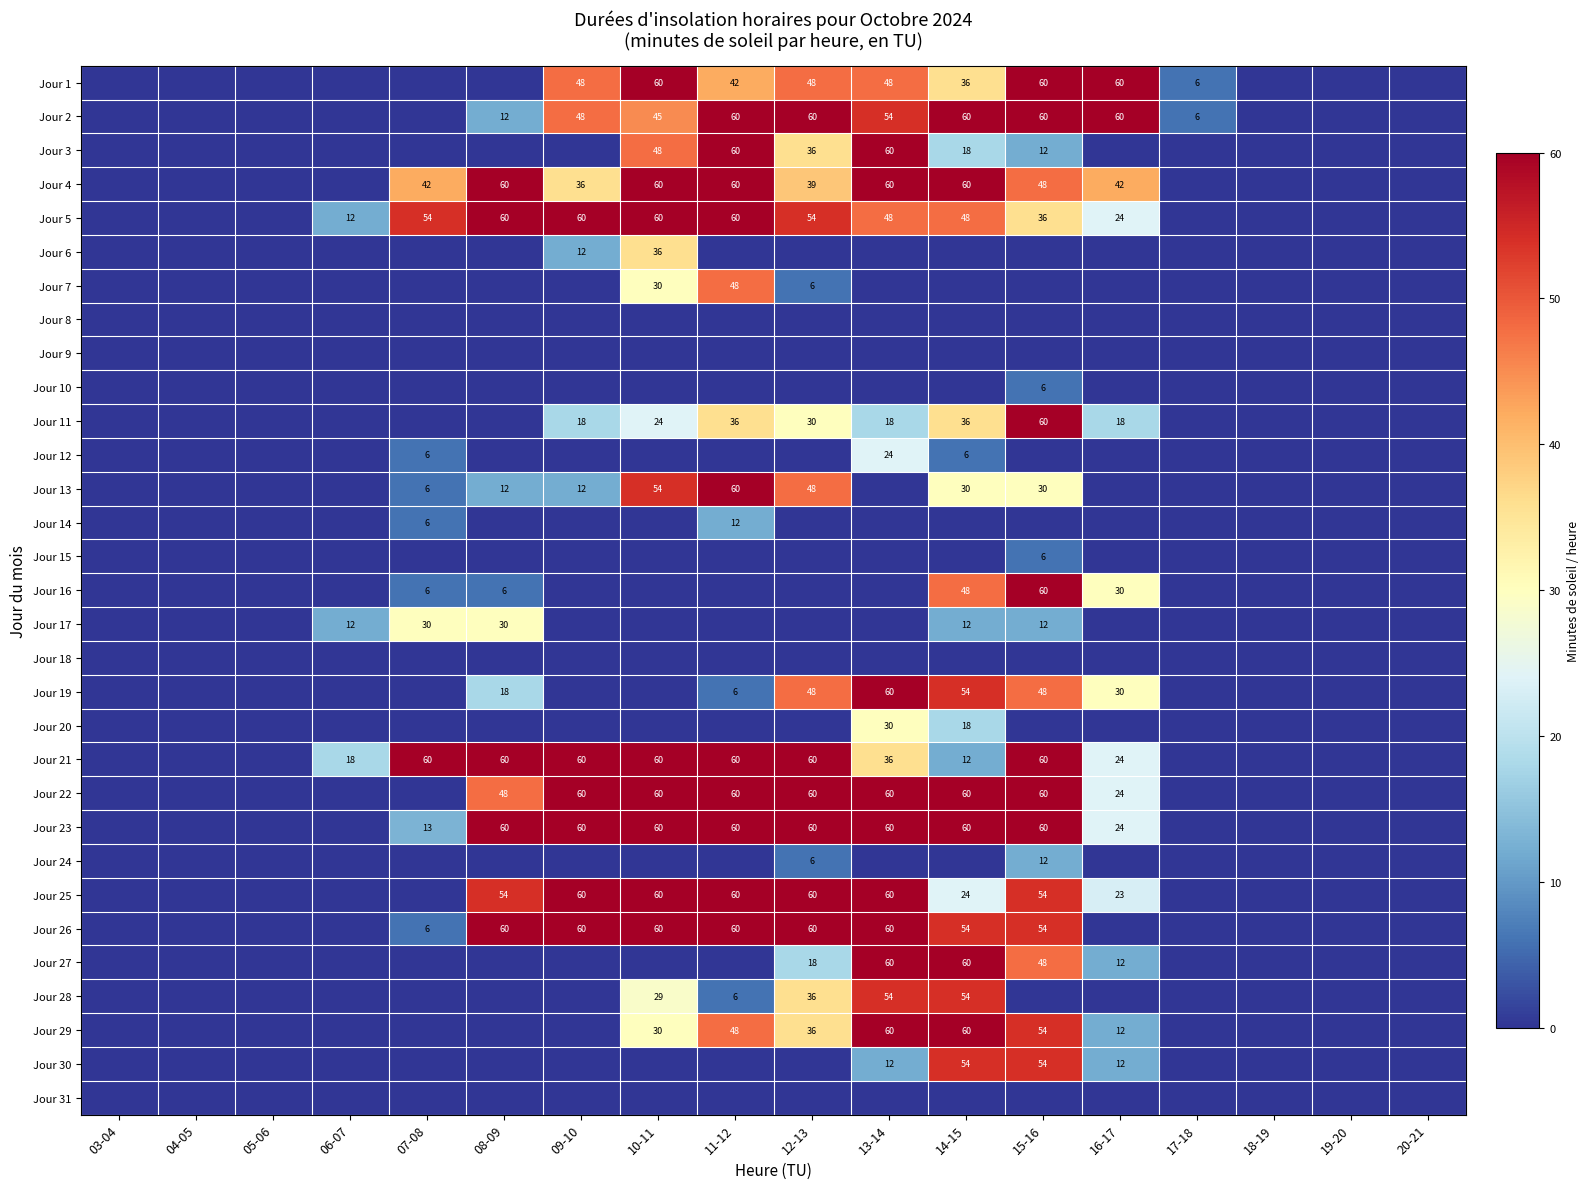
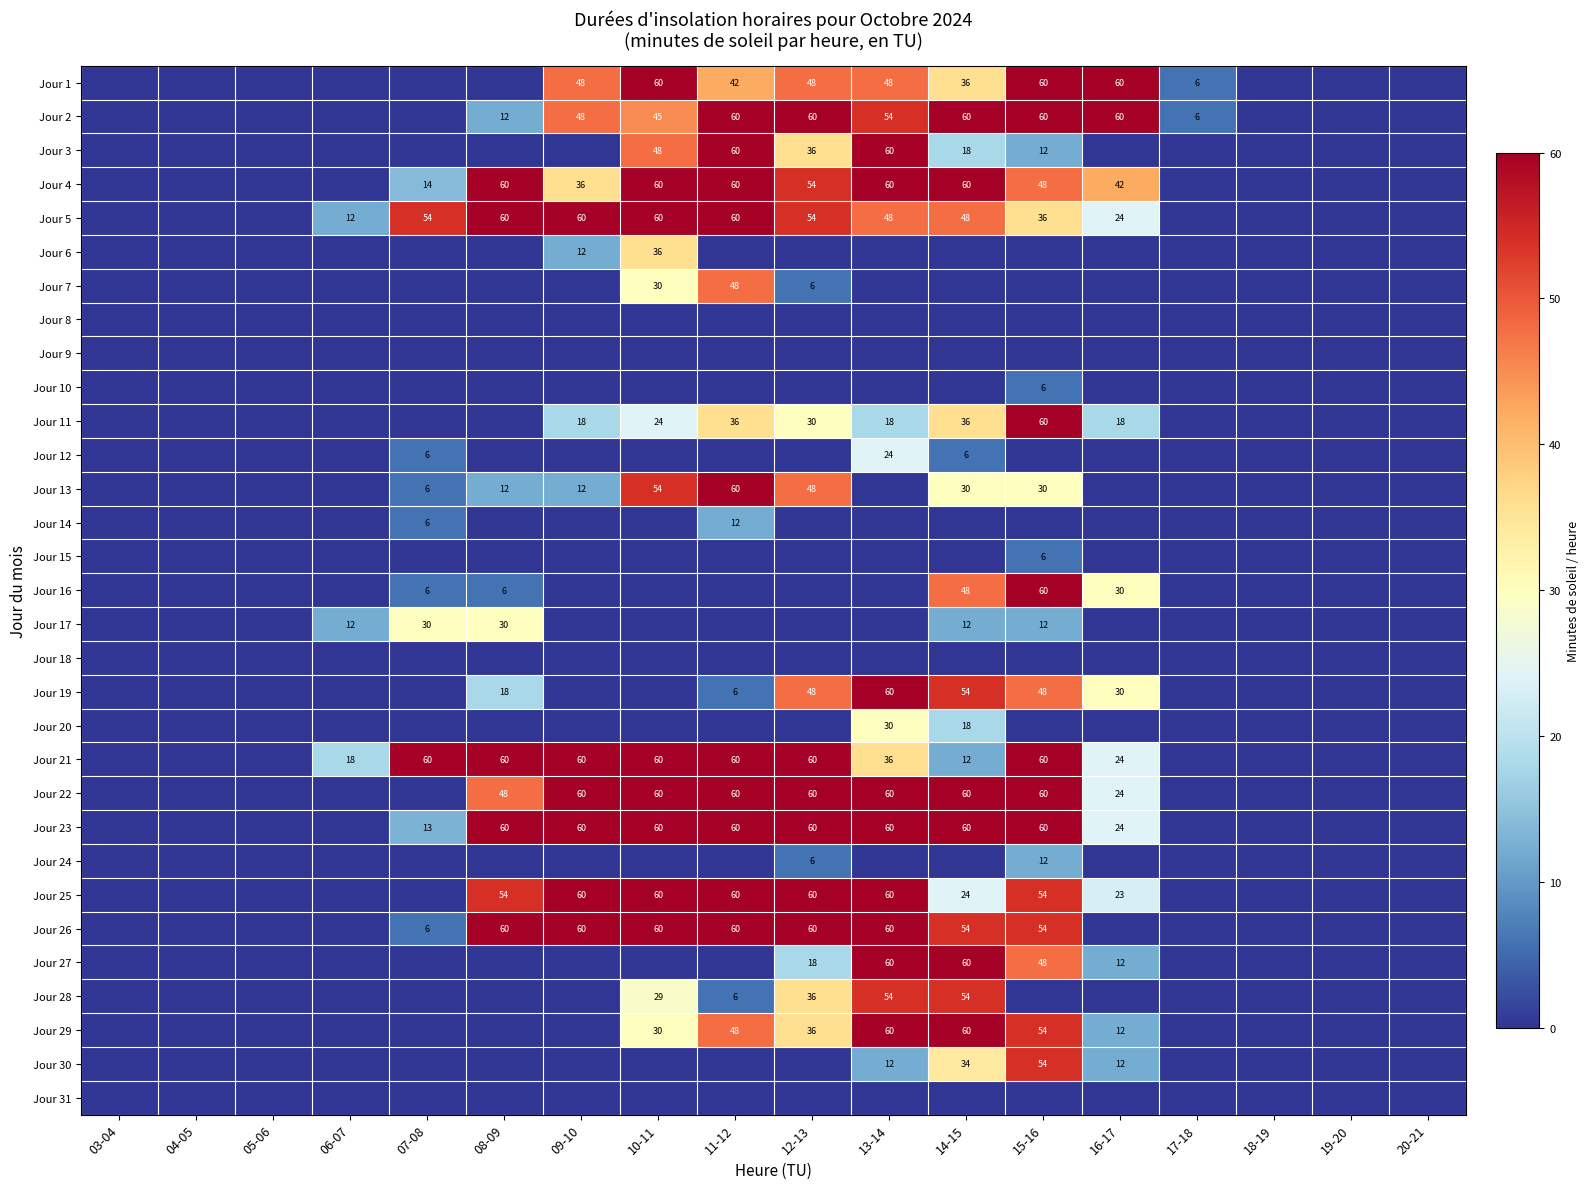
Jour 4, 07-08: 42 -> 14
Jour 4, 12-13: 39 -> 54
Jour 30, 14-15: 54 -> 34
